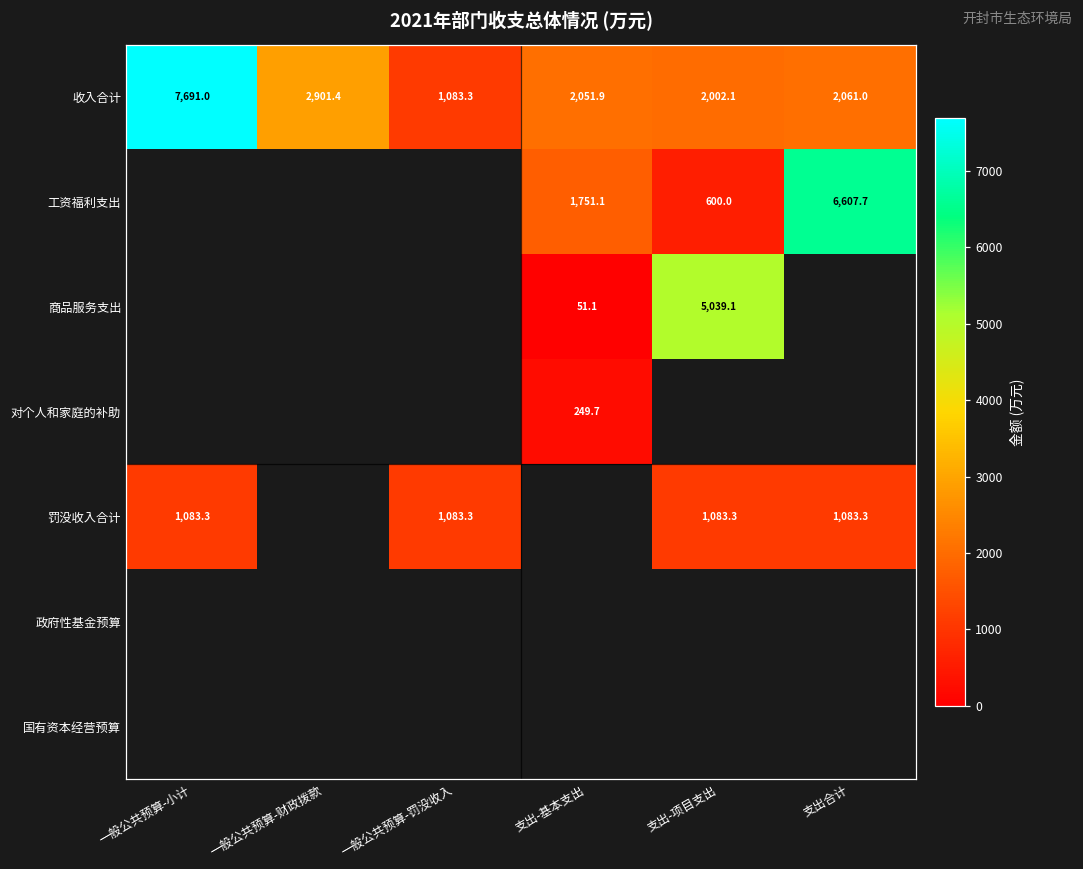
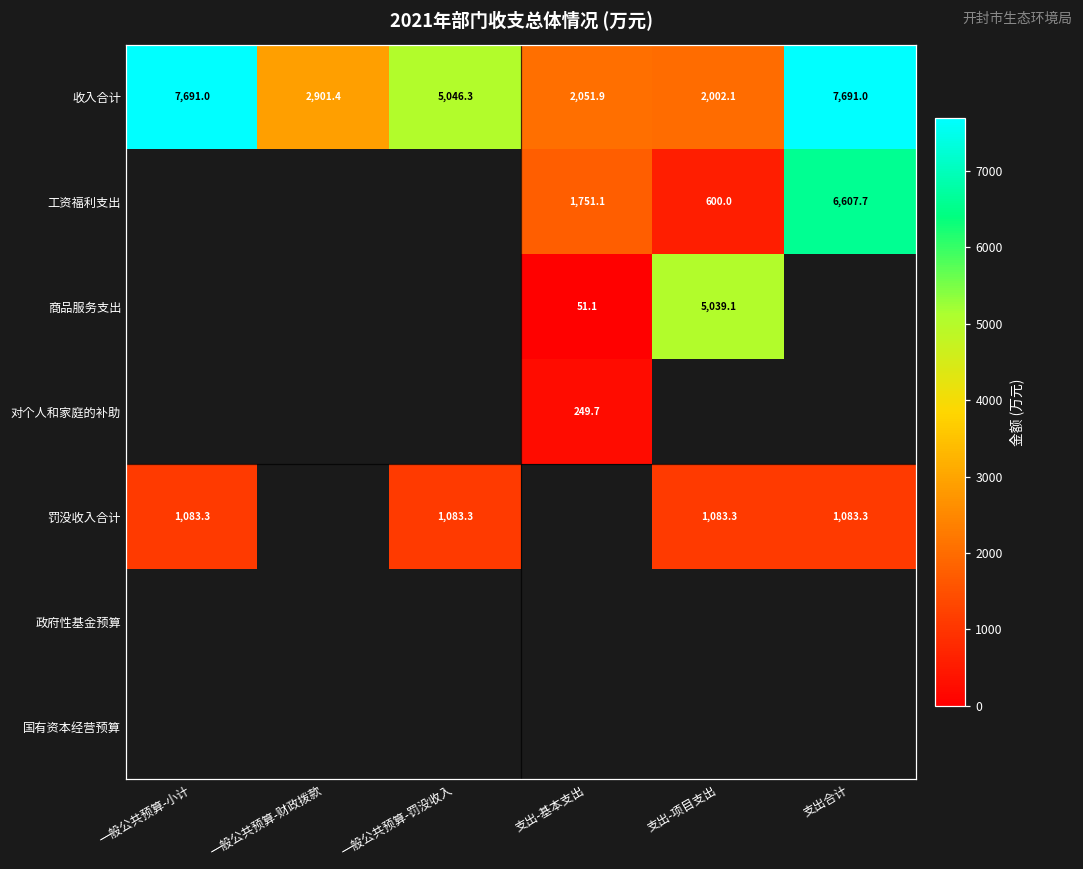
收入合计, 一般公共预算-罚没收入: 1,083.3 -> 5,046.3
收入合计, 支出合计: 2,061.0 -> 7,691.0
